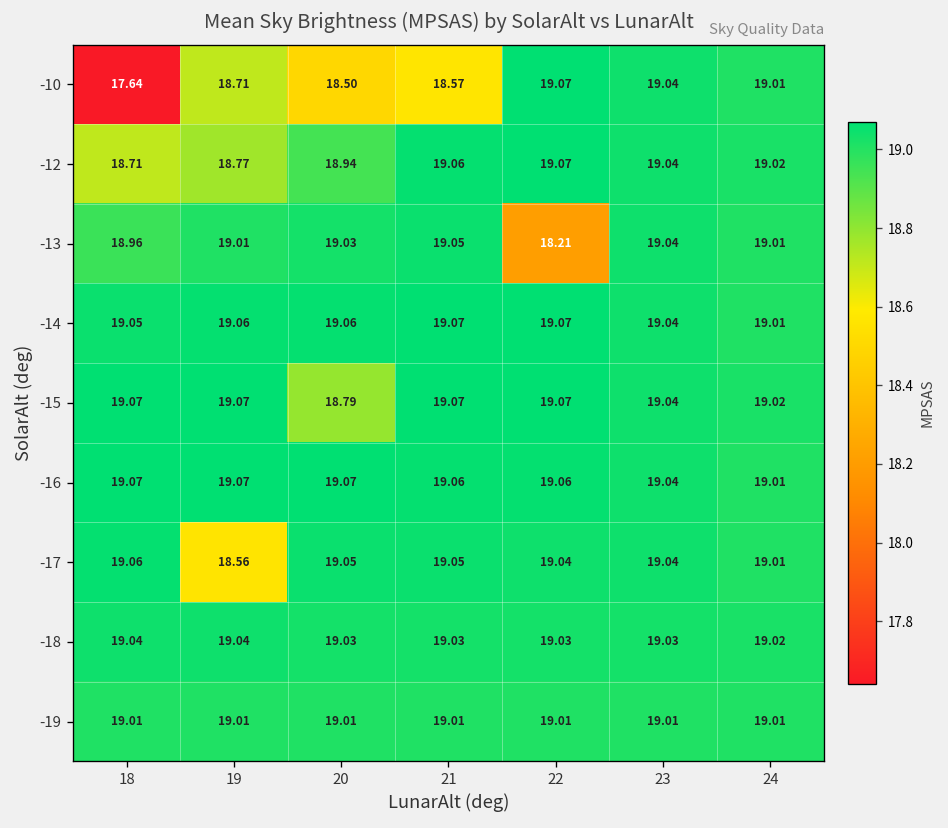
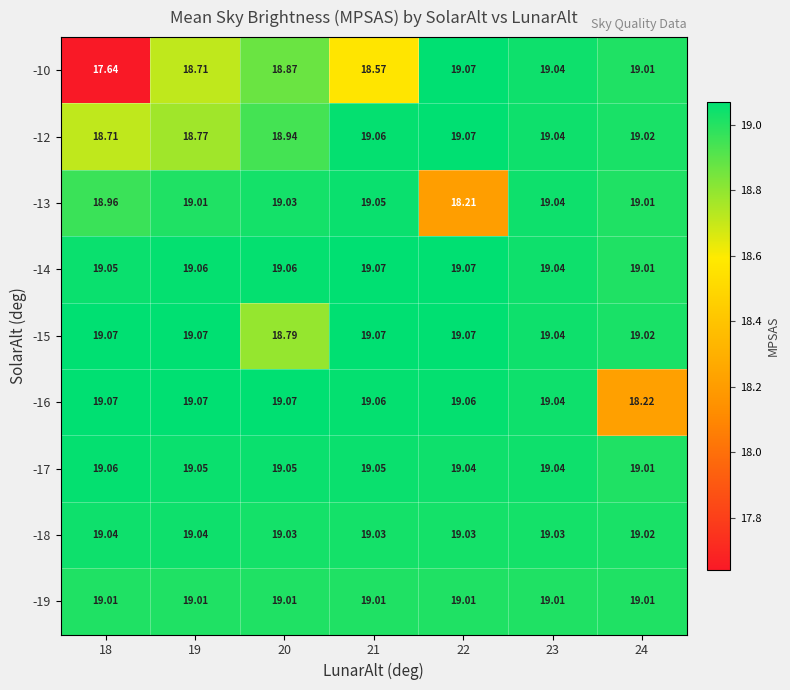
-10, 20: 18.50 -> 18.87
-16, 24: 19.01 -> 18.22
-17, 19: 18.56 -> 19.05
